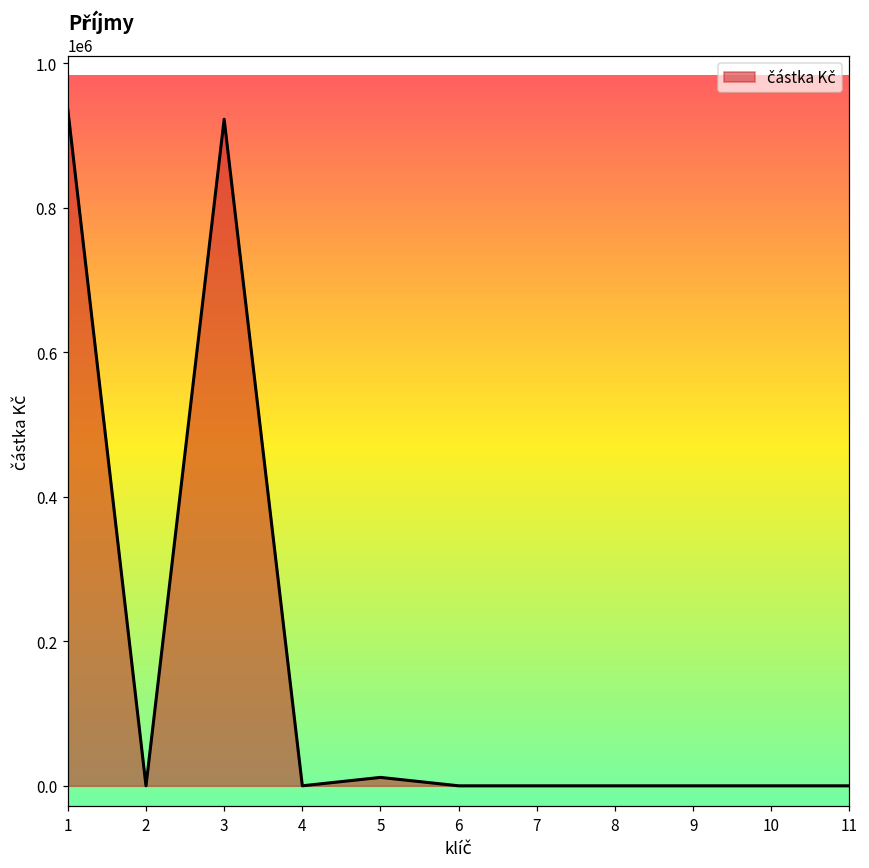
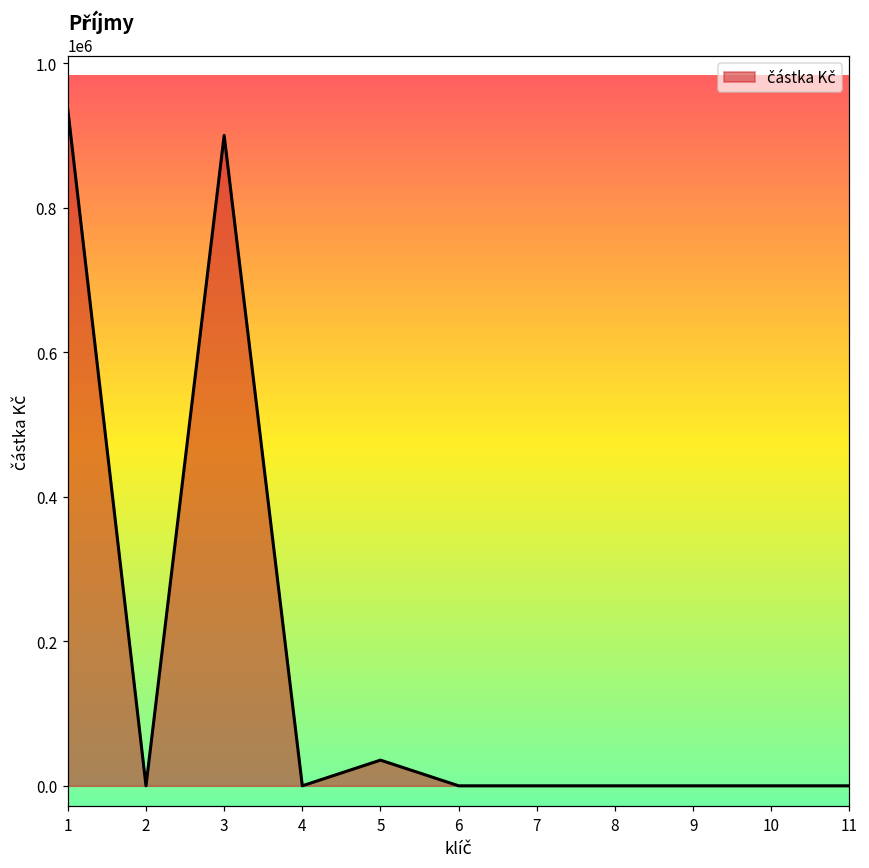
3: 920000 -> 900000
5: 10000 -> 40000
